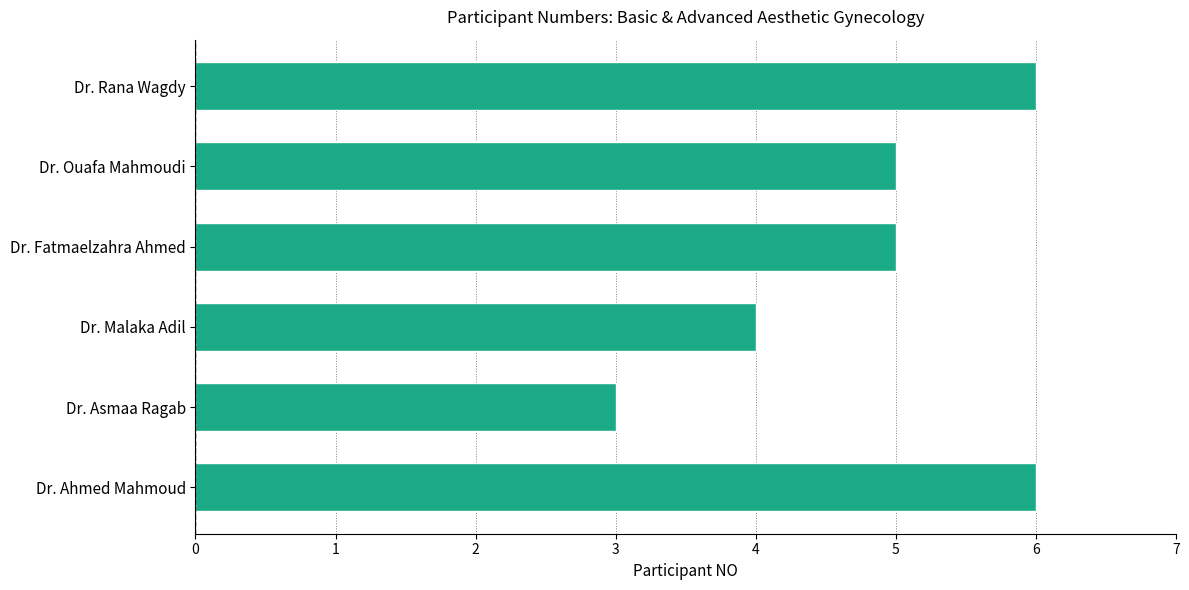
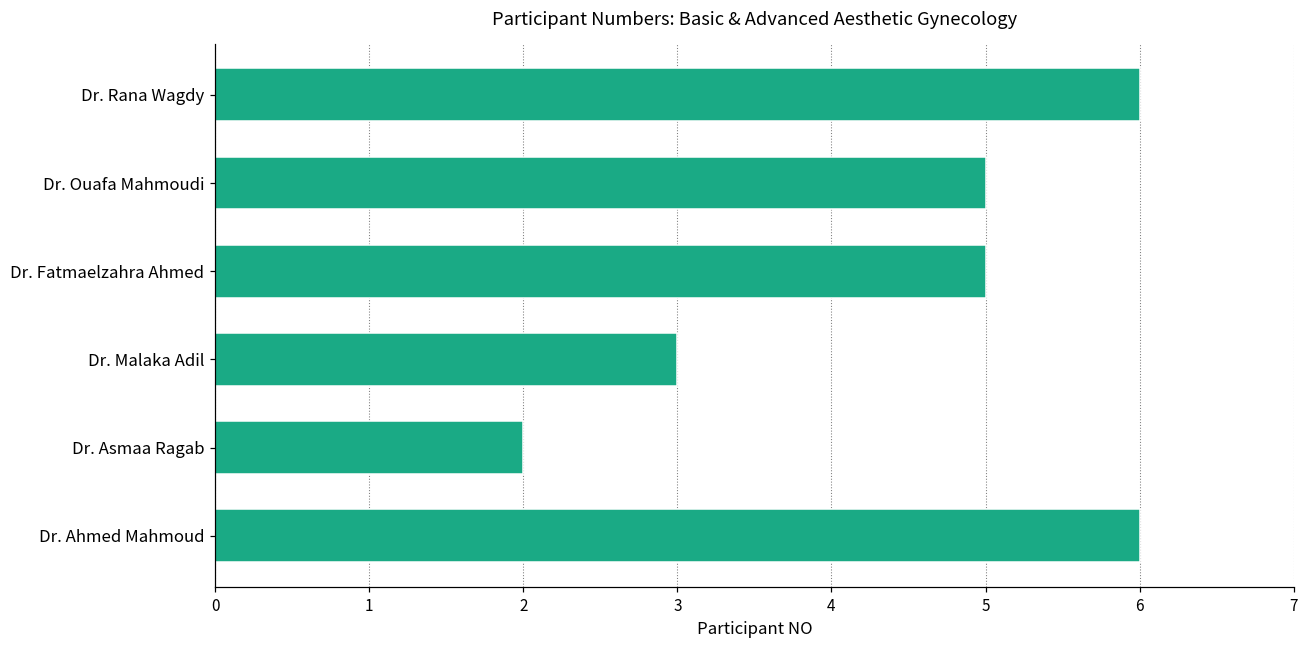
Dr. Malaka Adil: 4 -> 3
Dr. Asmaa Ragab: 3 -> 2
